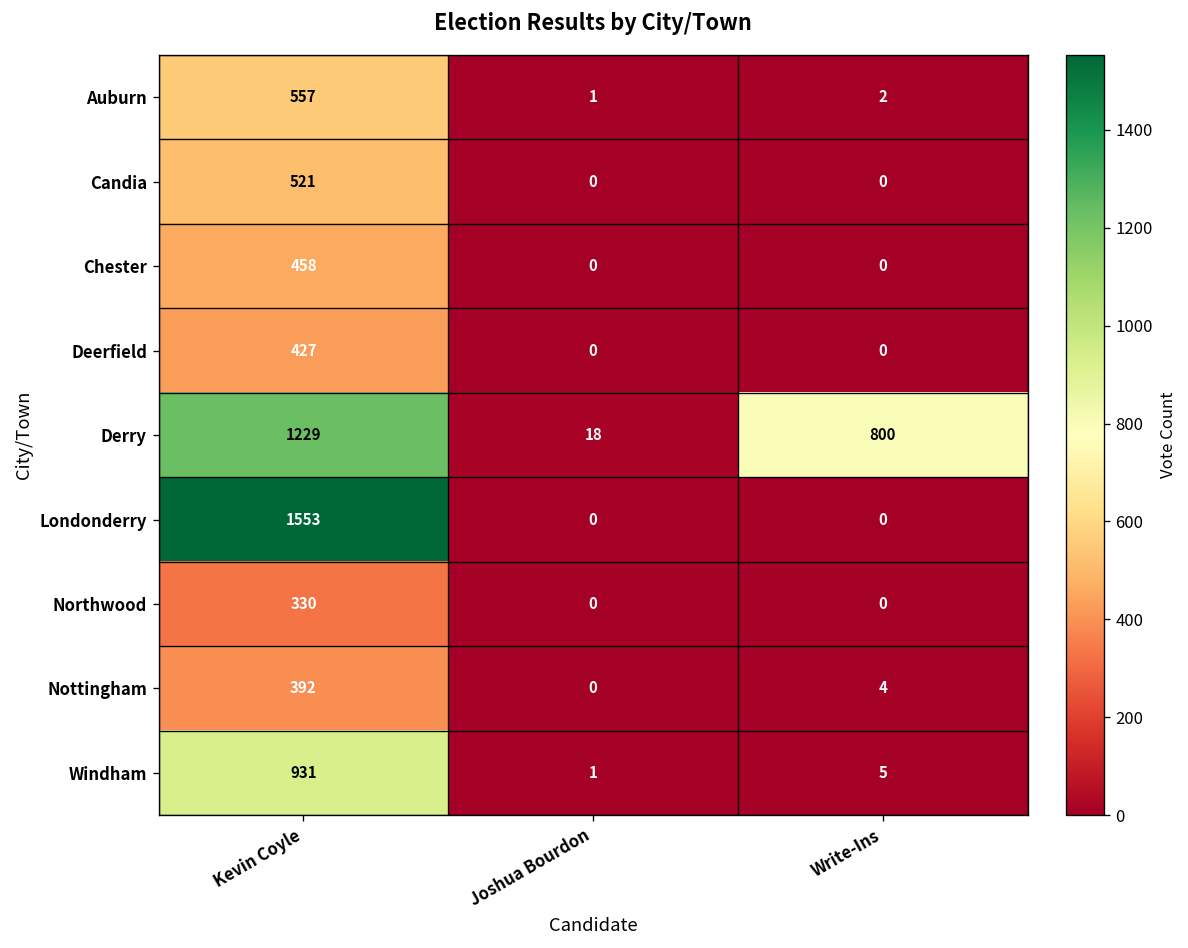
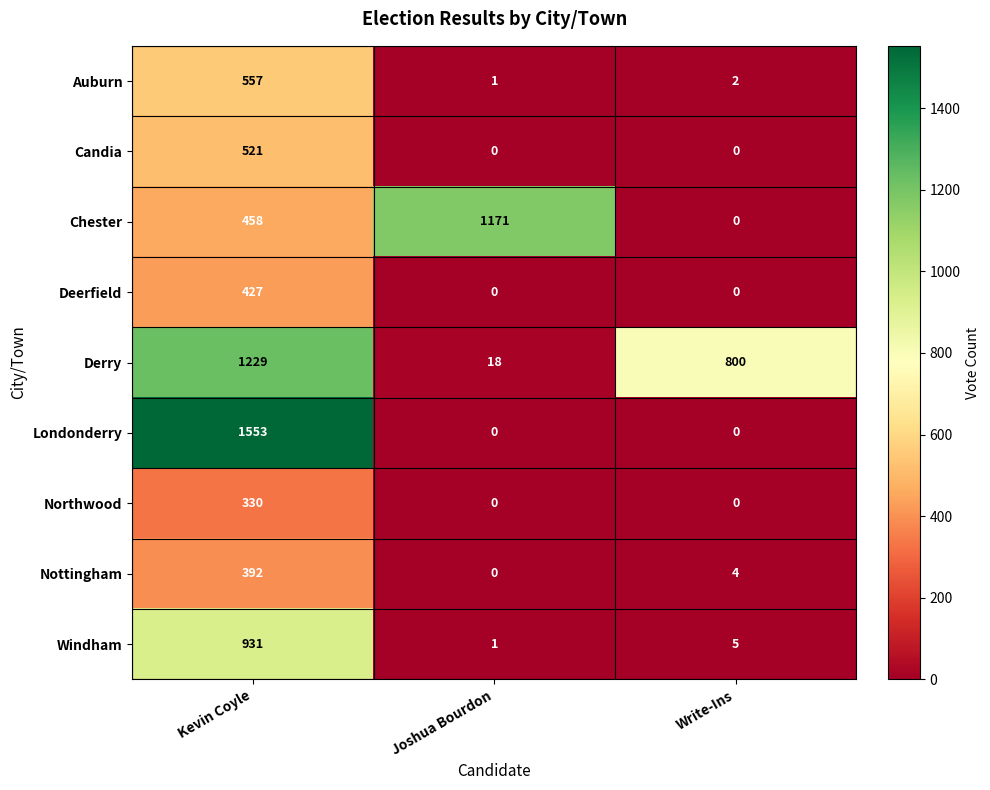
Chester, Joshua Bourdon: 0 -> 1171
